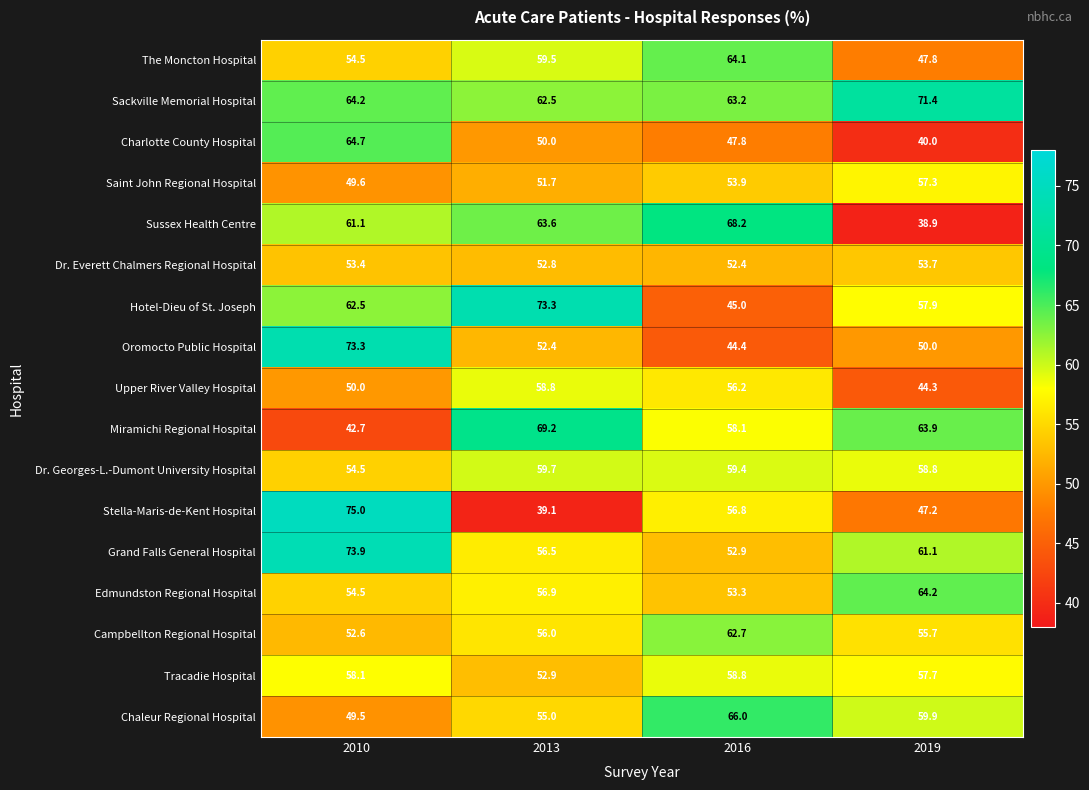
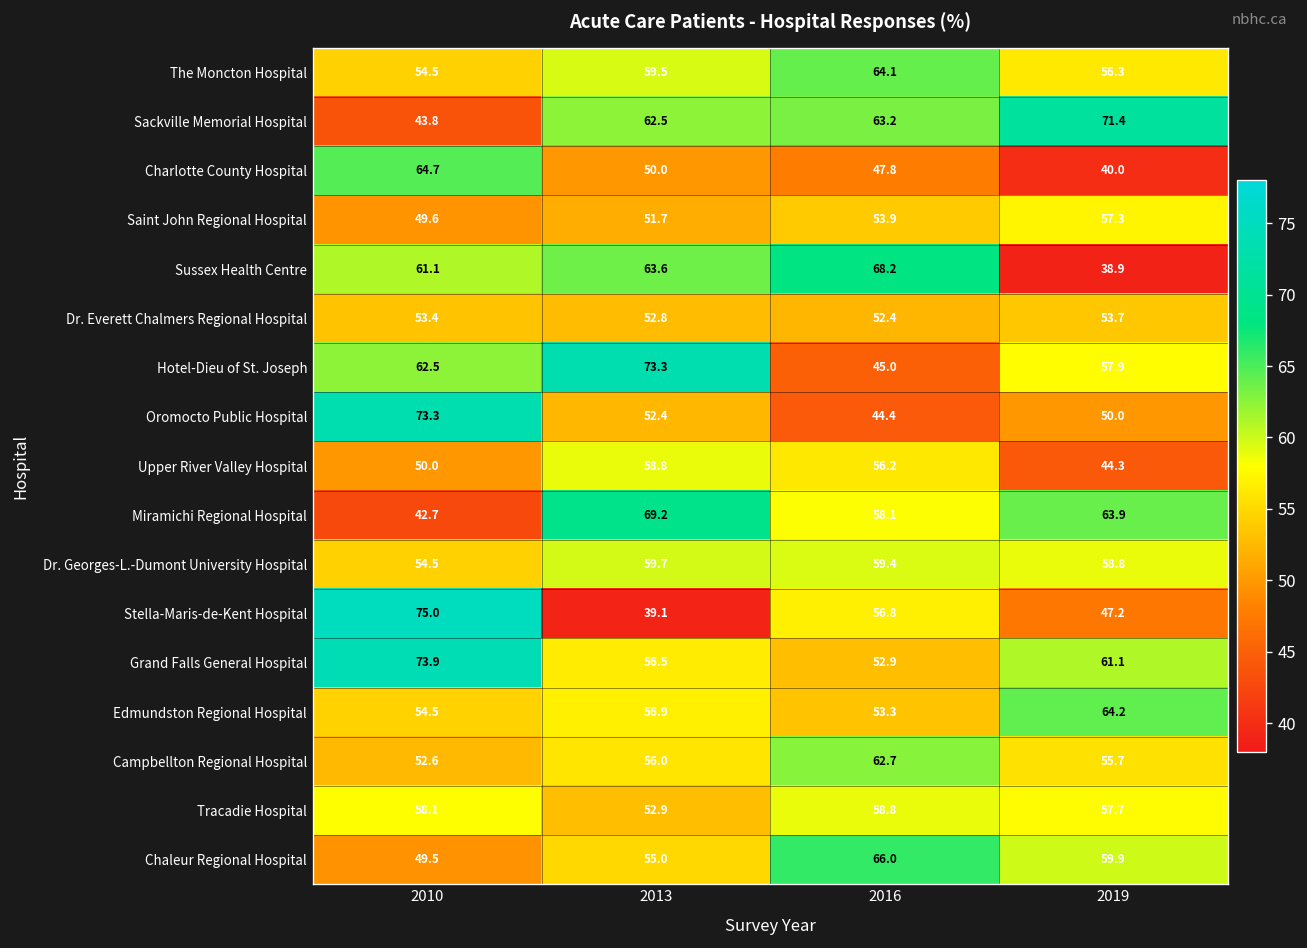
The Moncton Hospital, 2019: 47.8 -> 56.3
Sackville Memorial Hospital, 2010: 64.2 -> 43.8
